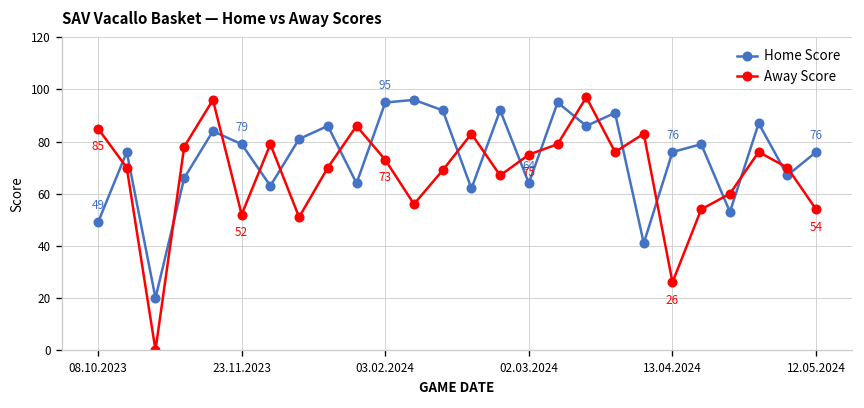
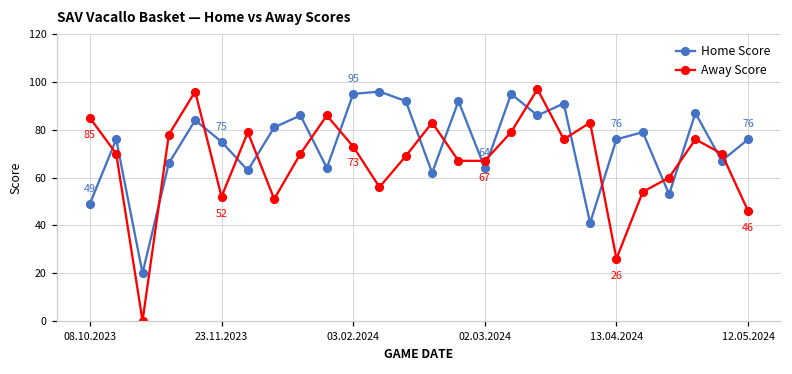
Home Score, 23.11.2023: 79 -> 75
Away Score, 02.03.2024: 75 -> 67
Away Score, 12.05.2024: 54 -> 46
